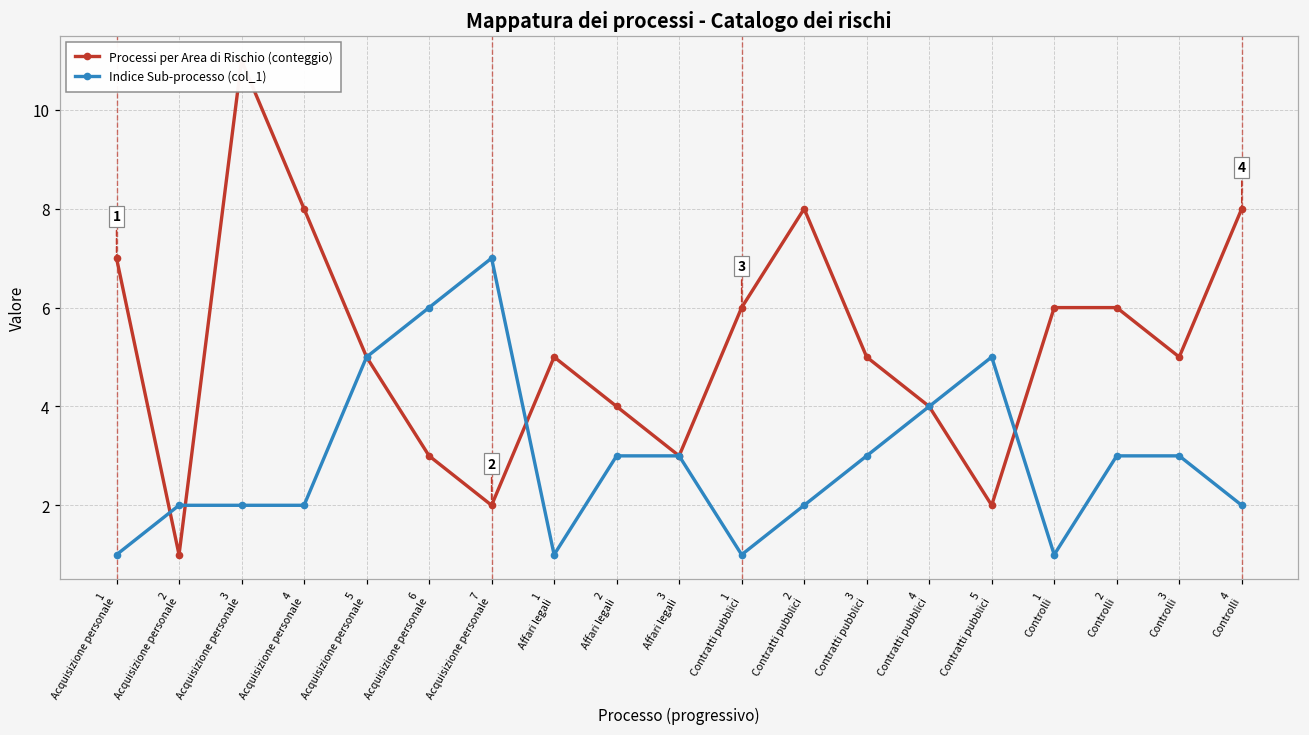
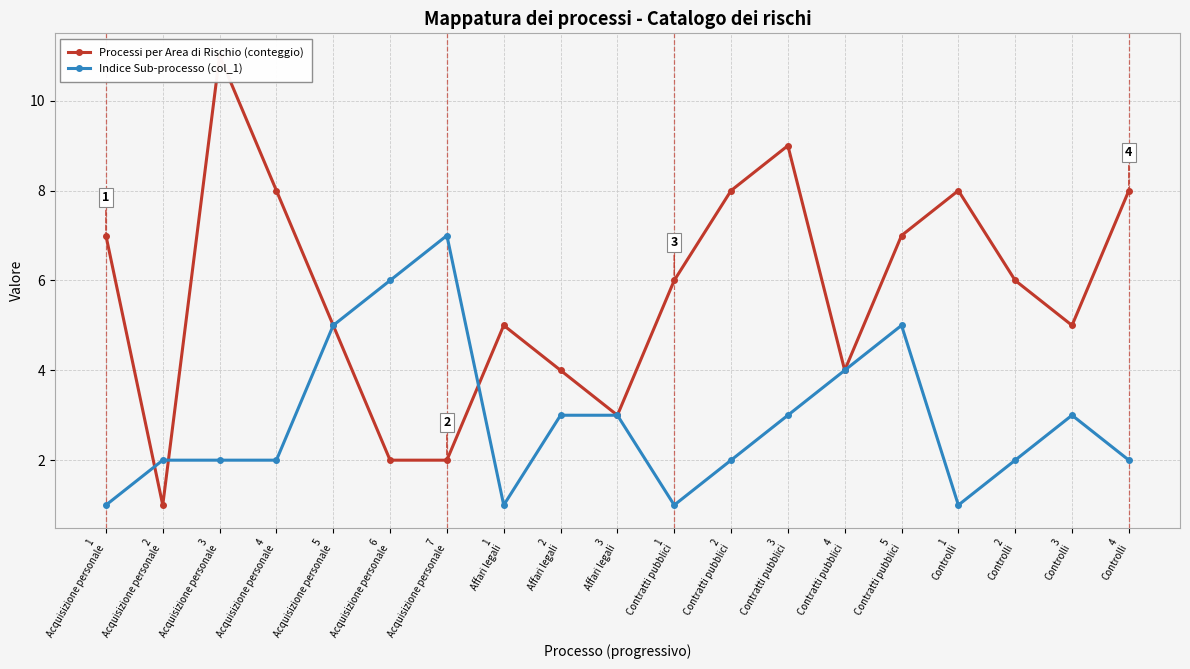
Processi per Area di Rischio (conteggio), 6 Acquisizione personale: 3 -> 2
Processi per Area di Rischio (conteggio), 3 Contratti pubblici: 5 -> 9
Processi per Area di Rischio (conteggio), 5 Contratti pubblici: 2 -> 7
Processi per Area di Rischio (conteggio), 1 Controlli: 6 -> 8
Indice Sub-processo (col_1), 2 Controlli: 3 -> 2
